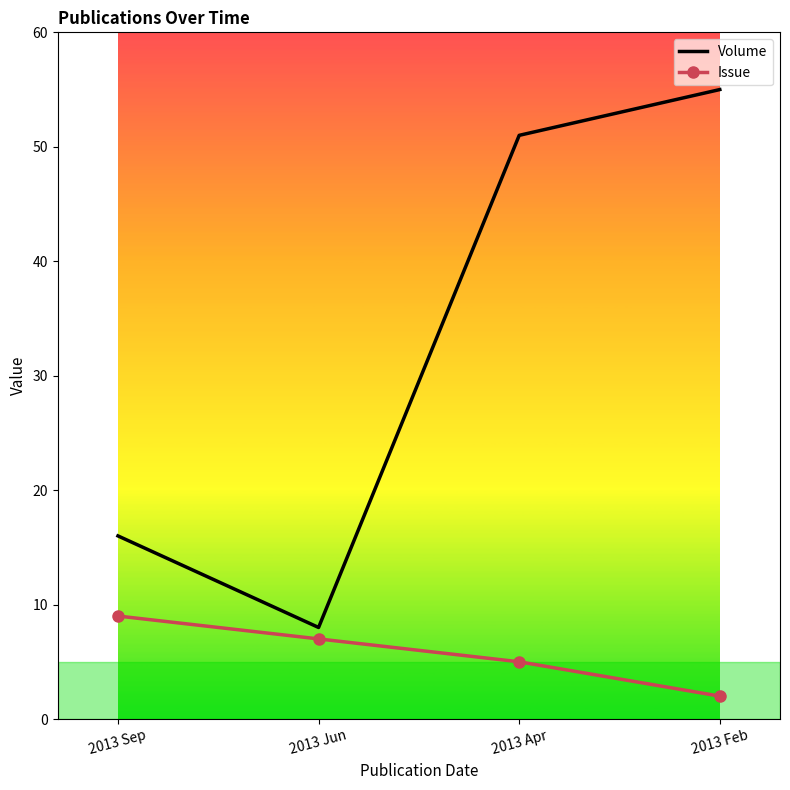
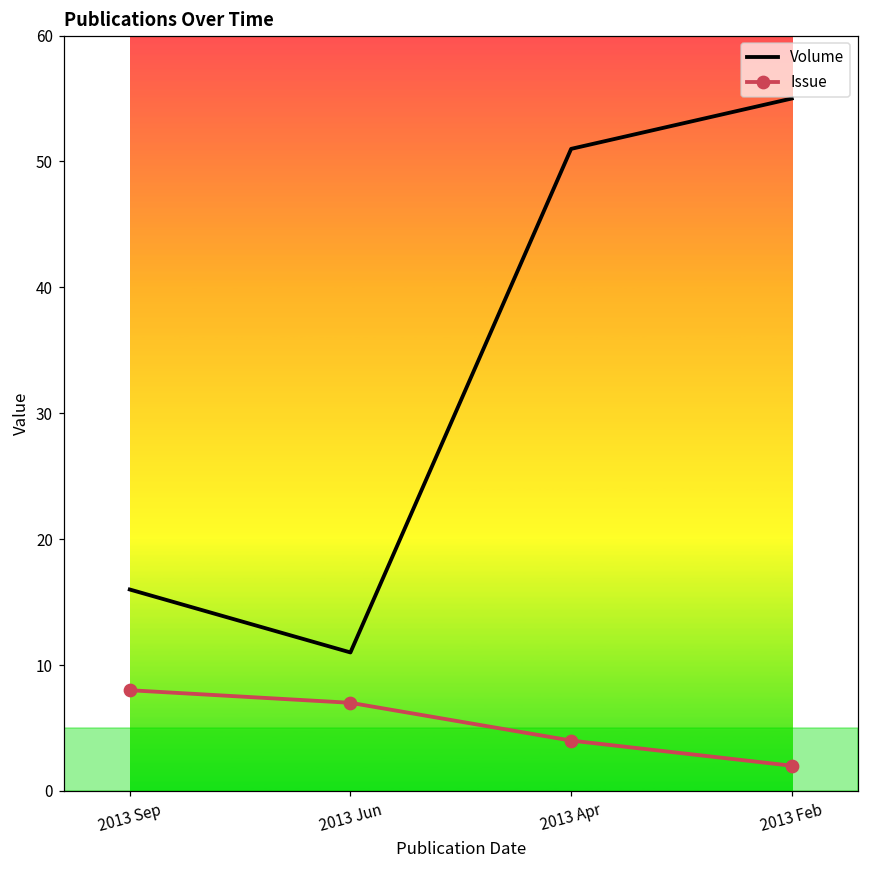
Issue, 2013 Sep: 9 -> 8
Volume, 2013 Jun: 8 -> 11
Issue, 2013 Apr: 5 -> 4
